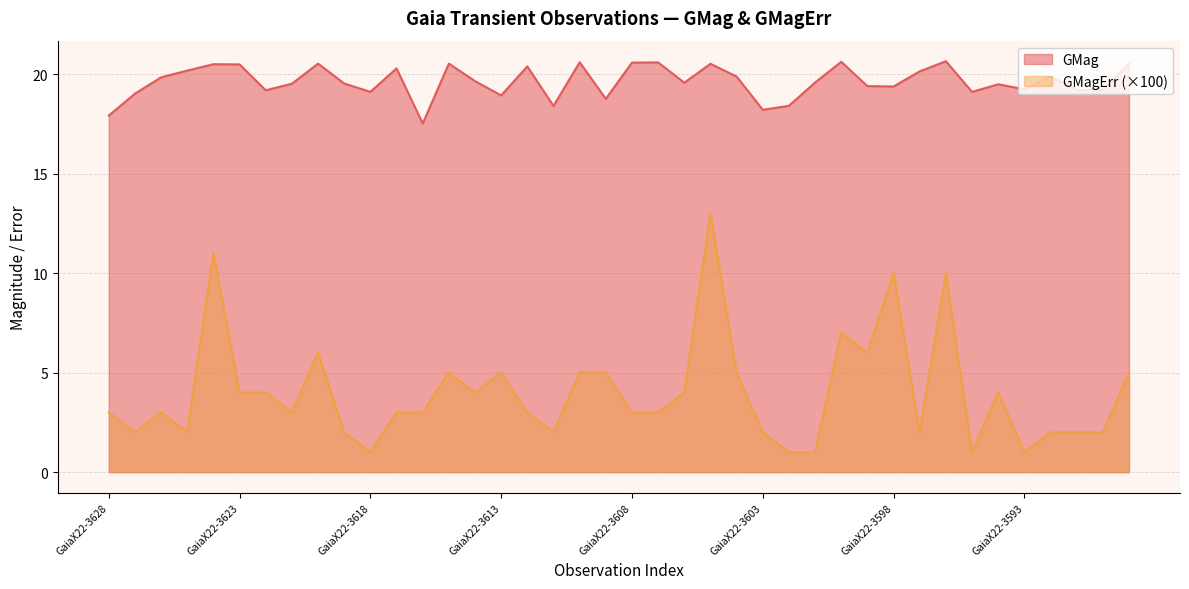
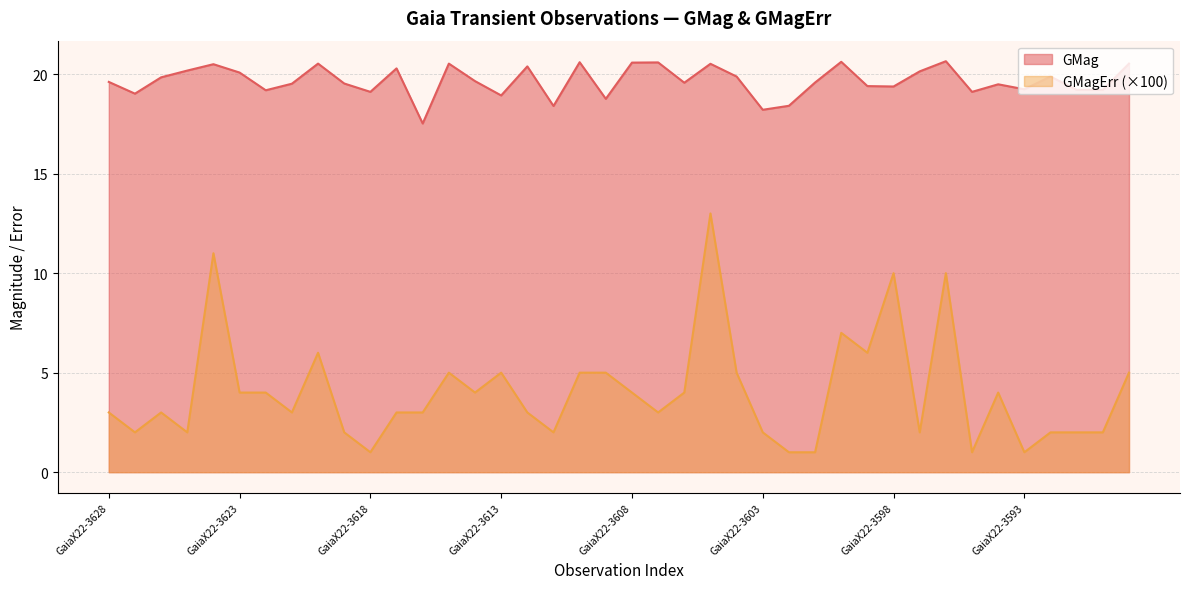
GMag, GaiaX22-3628: 17.9 -> 19.6
GMag, GaiaX22-3623: 20.5 -> 20.1
GMagErr (×100), GaiaX22-3608: 3.0 -> 4.0
